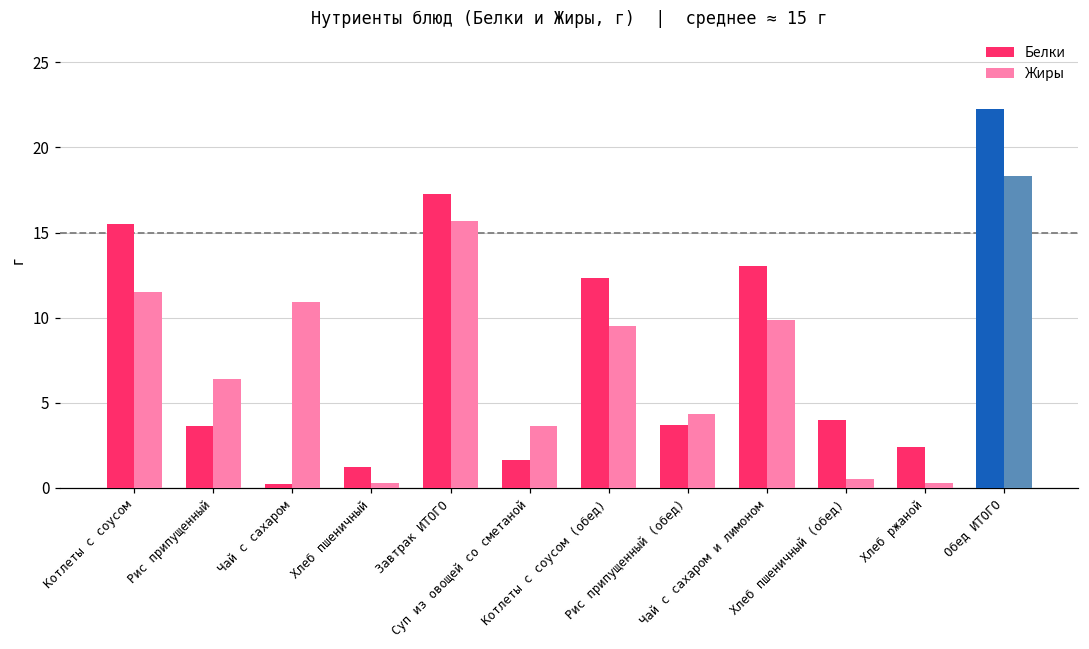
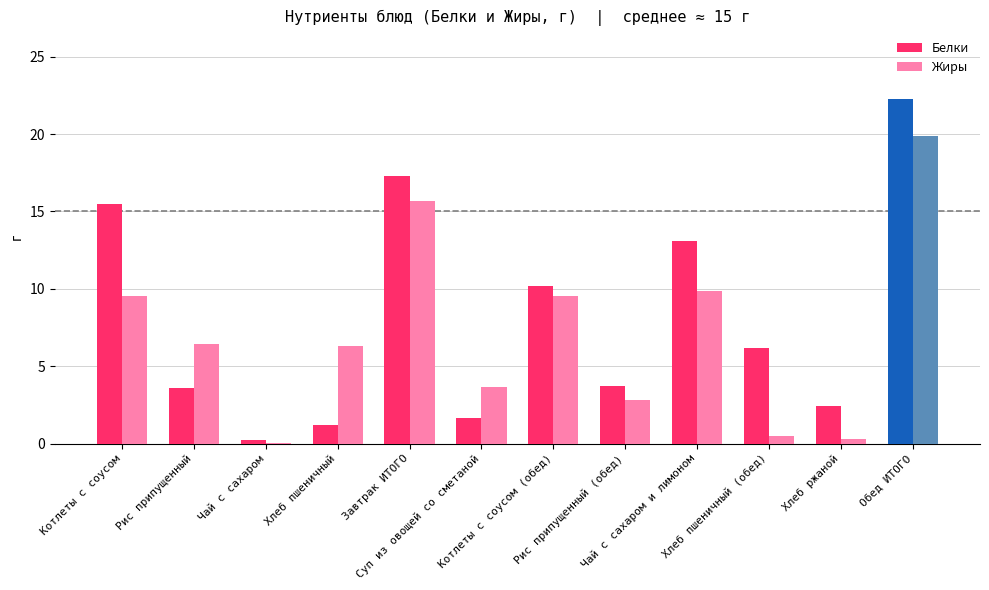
Жиры, Котлеты с соусом: 11.5 -> 9.5
Жиры, Чай с сахаром: 10.9 -> 0.0
Жиры, Хлеб пшеничный: 0.3 -> 6.3
Белки, Котлеты с соусом (обед): 12.3 -> 10.2
Жиры, Рис припущенный (обед): 4.3 -> 2.8
Белки, Хлеб пшеничный (обед): 4.0 -> 6.2
Жиры, Обед ИТОГО: 18.3 -> 19.9
